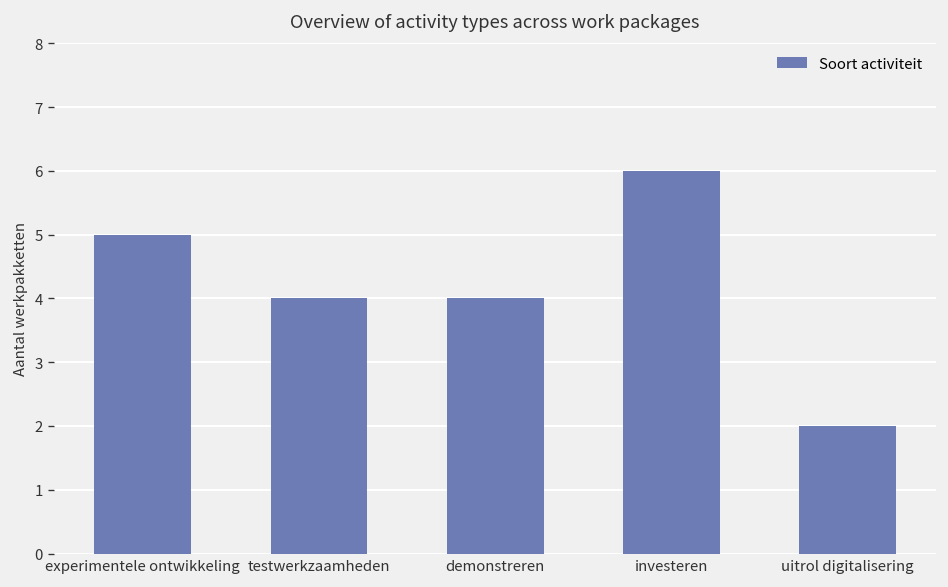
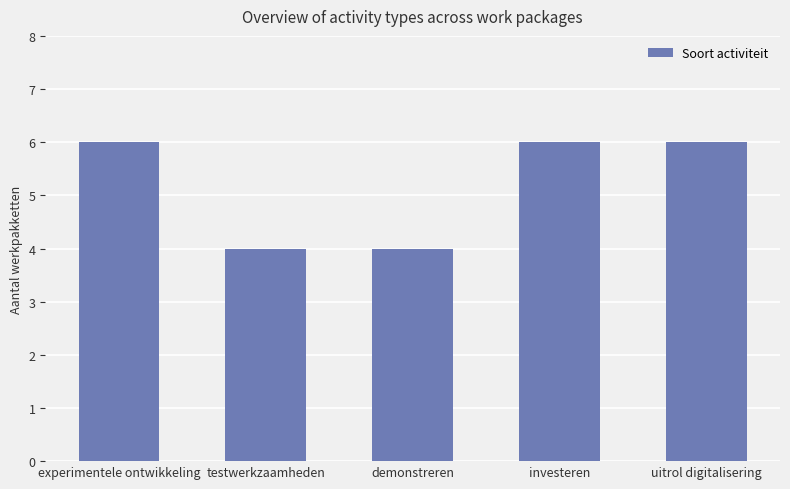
experimentele ontwikkeling: 5 -> 6
uitrol digitalisering: 2 -> 6
